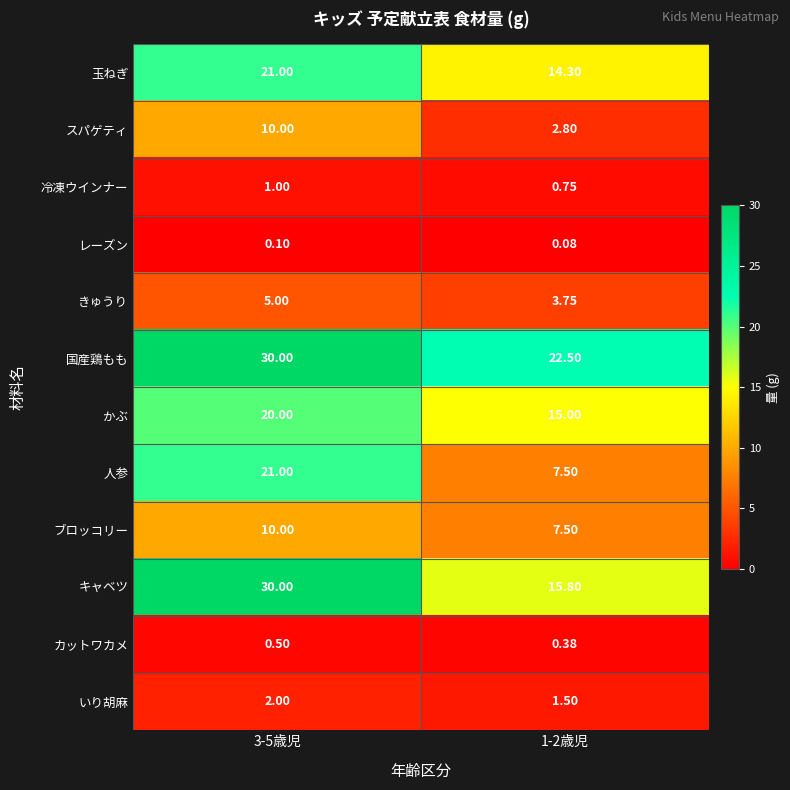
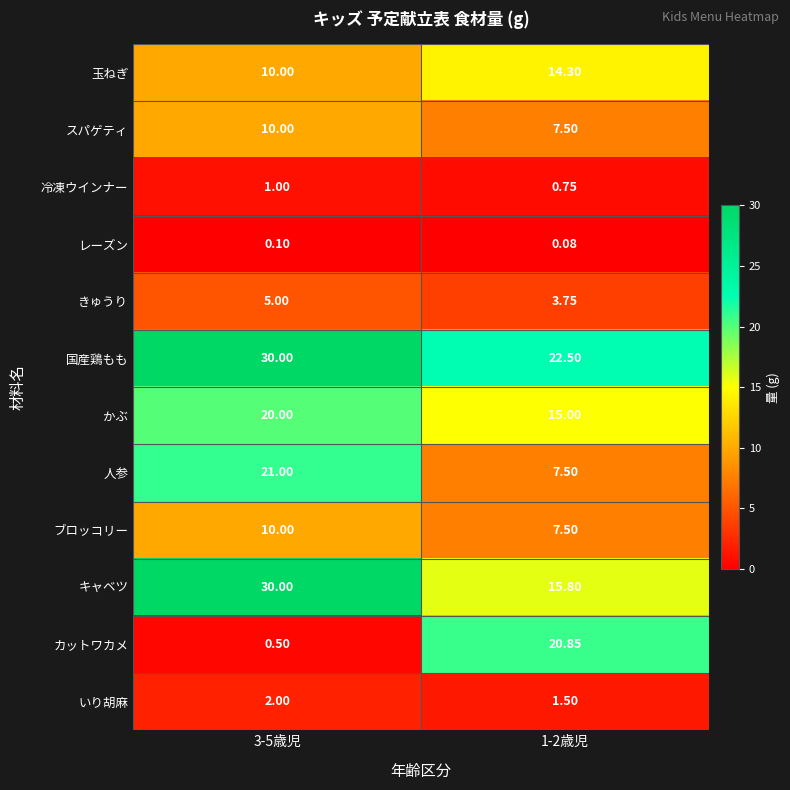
玉ねぎ, 3-5歳児: 21.00 -> 10.00
スパゲティ, 1-2歳児: 2.80 -> 7.50
カットワカメ, 1-2歳児: 0.38 -> 20.85
